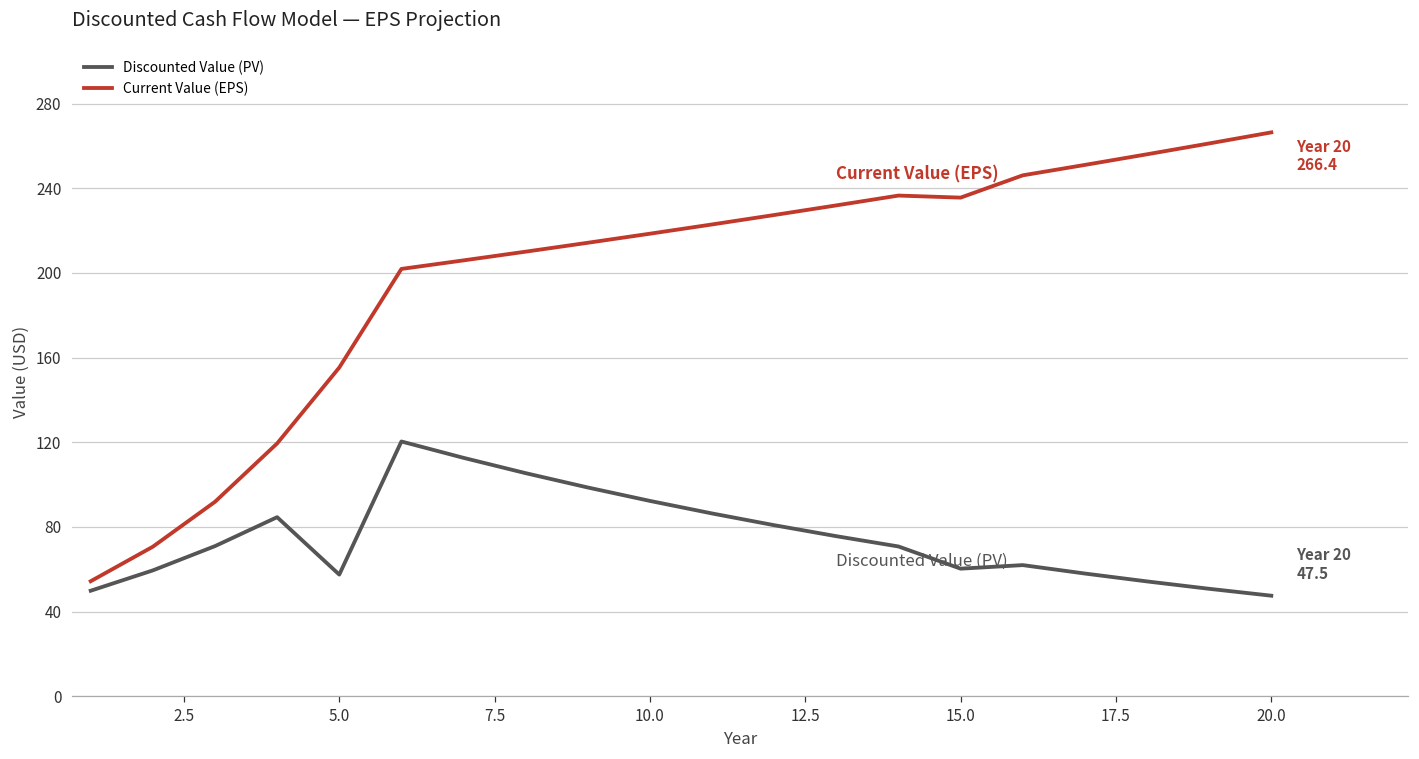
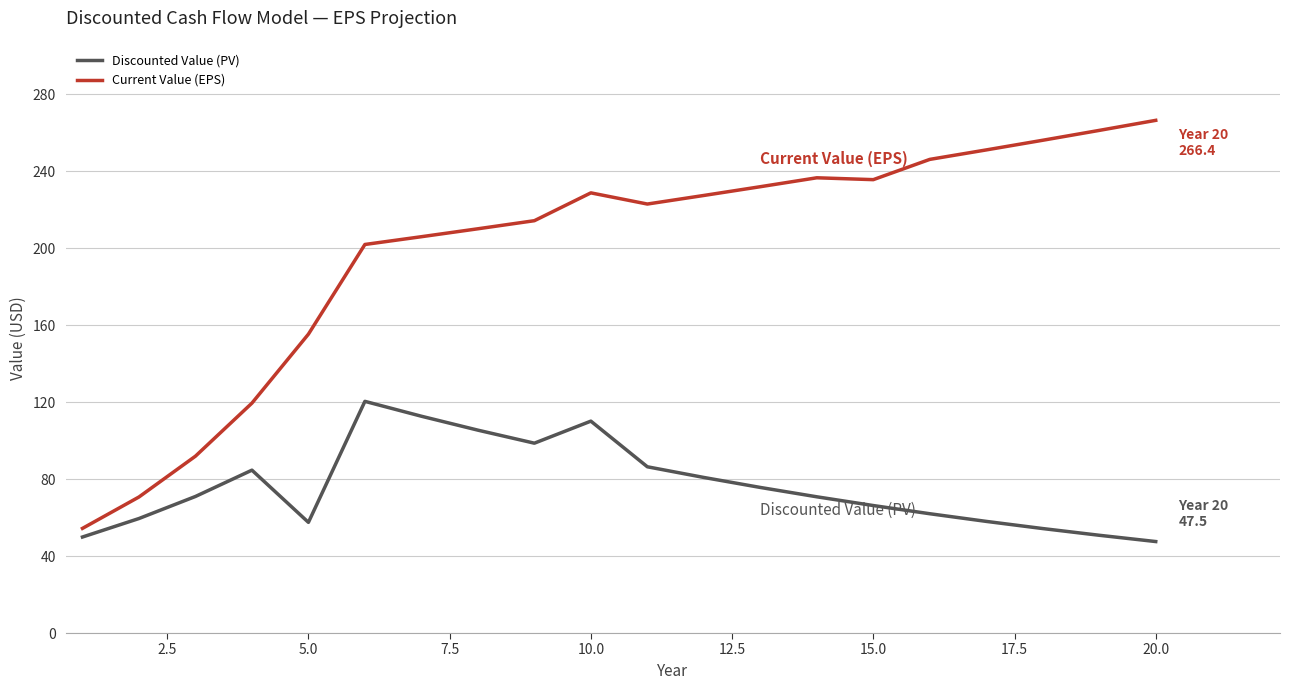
Discounted Value (PV), 10.0: 92 -> 110
Current Value (EPS), 10.0: 219 -> 229
Discounted Value (PV), 15.0: 60 -> 66
